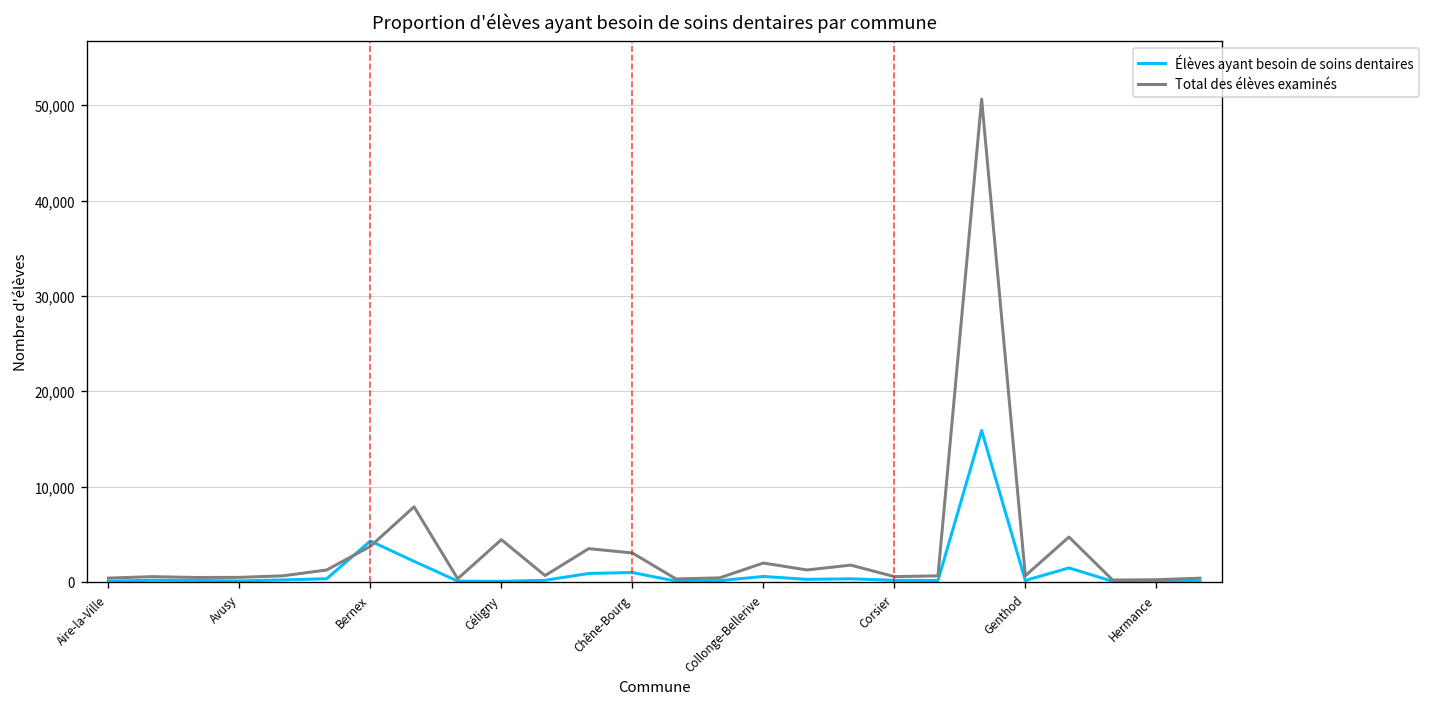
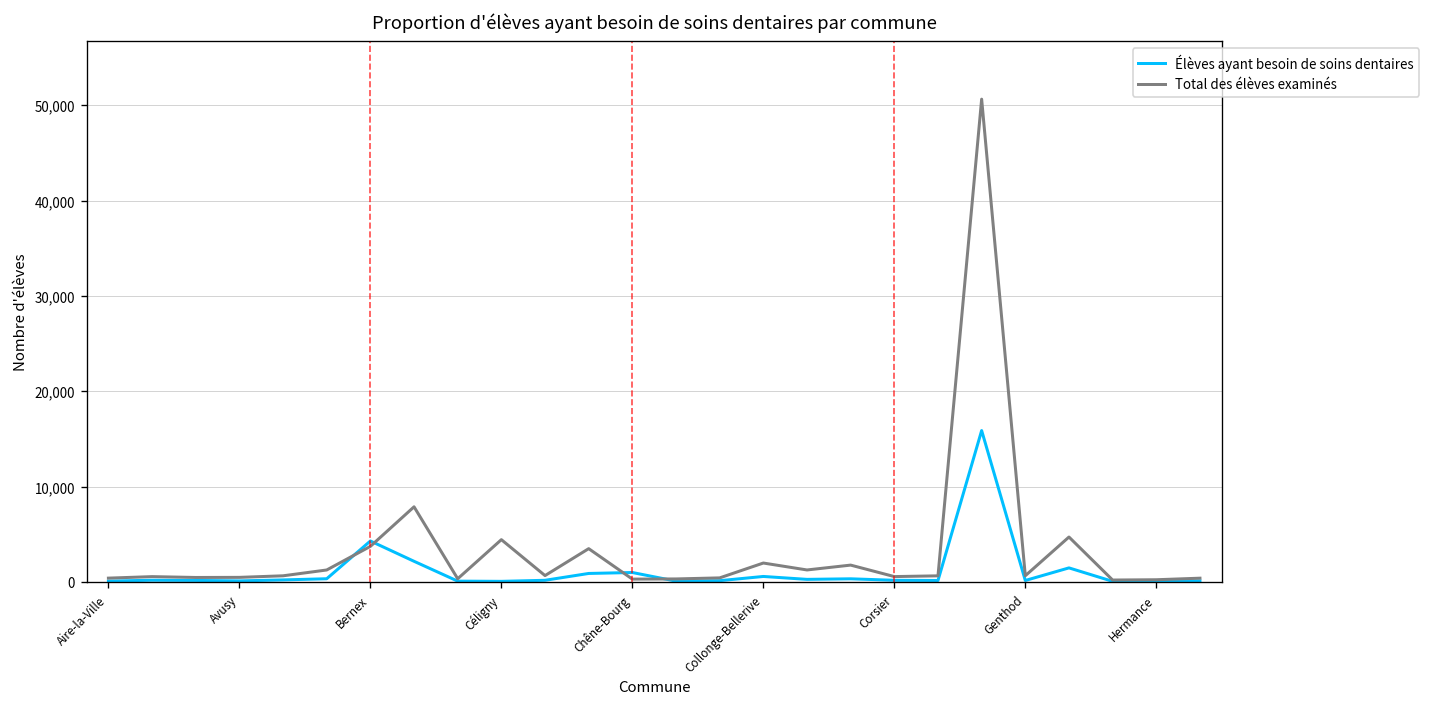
Total des élèves examinés, Chêne-Bourg: 3,000 -> 0
